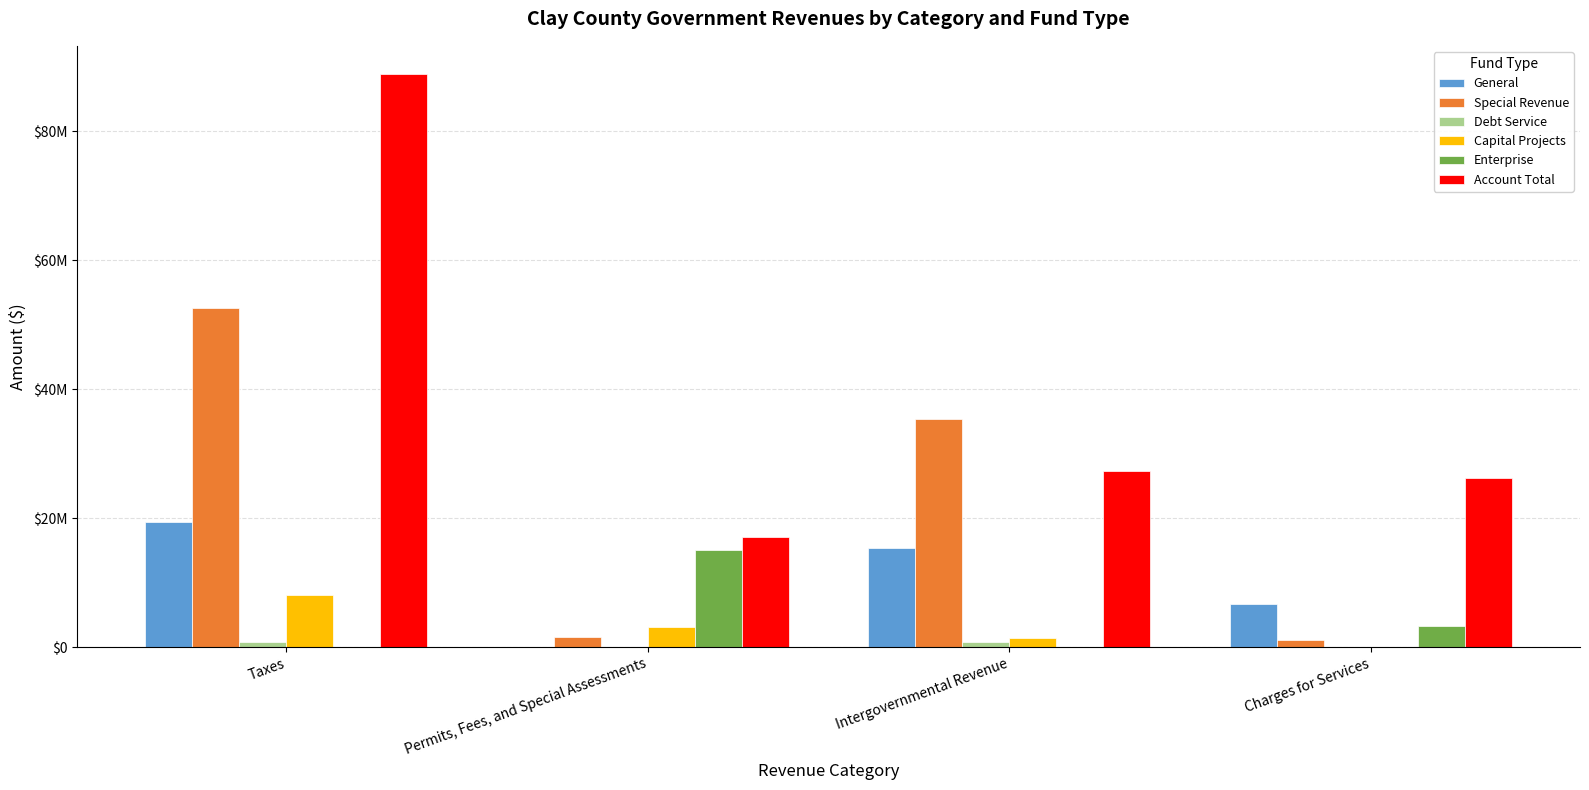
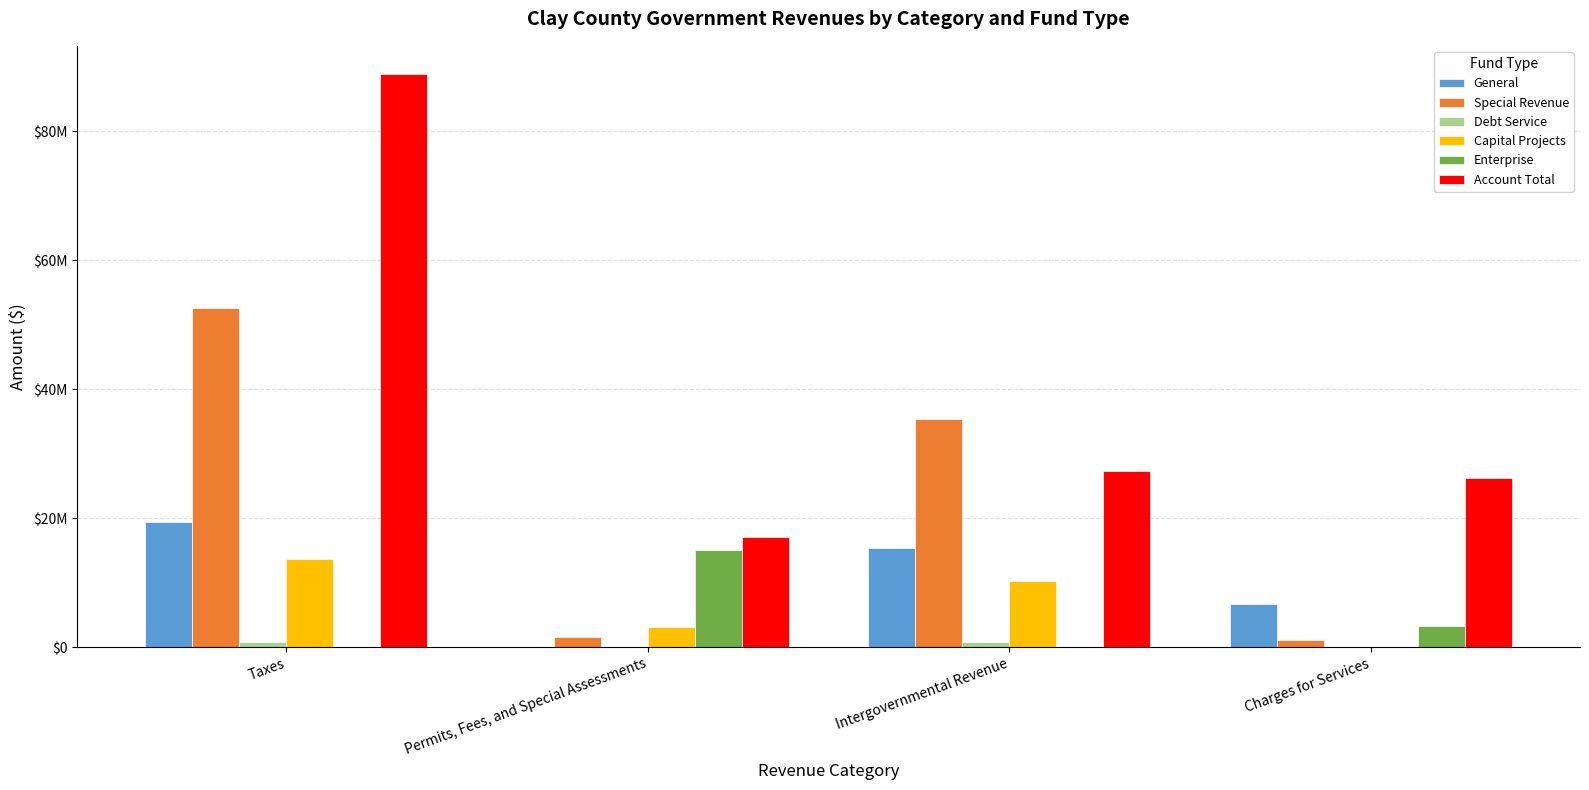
Capital Projects, Taxes: $8000000 -> $14000000
Capital Projects, Intergovernmental Revenue: $1000000 -> $10000000
